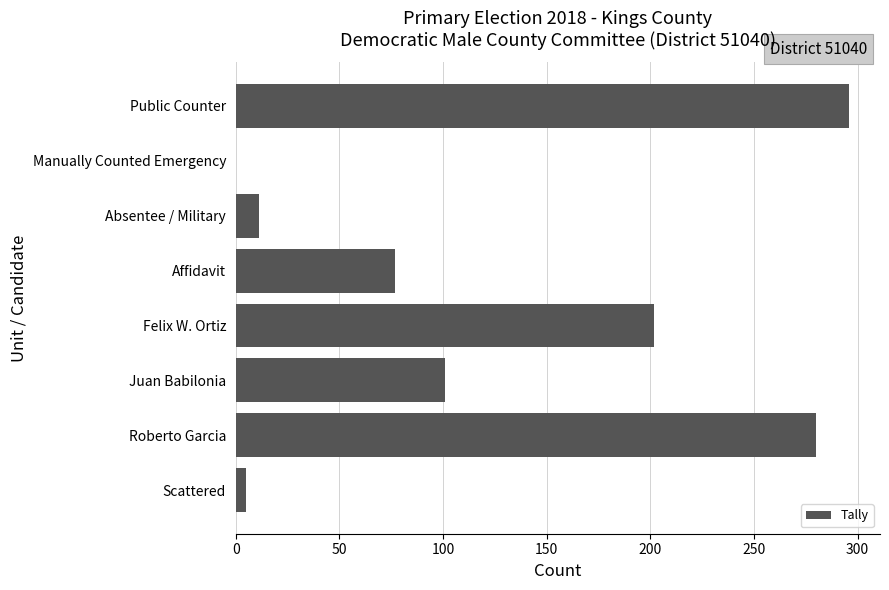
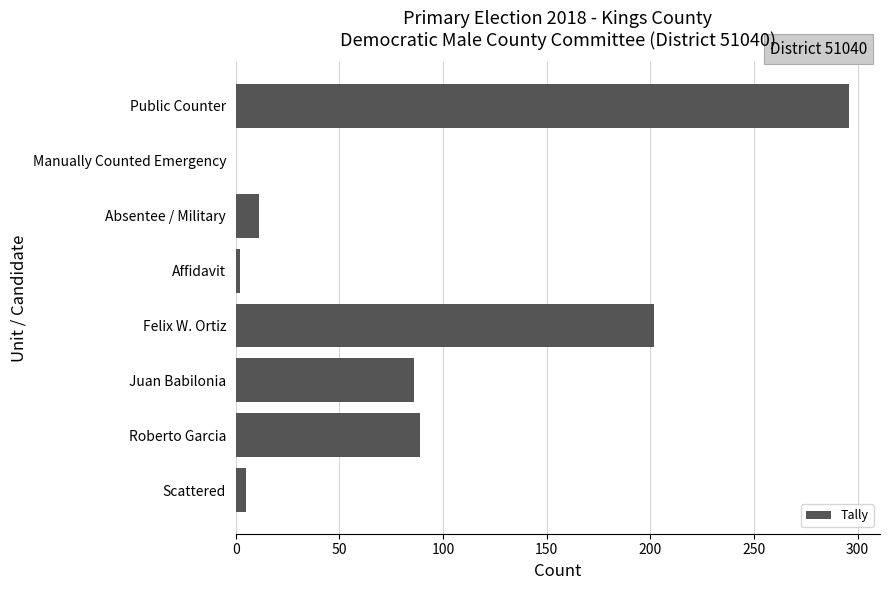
Affidavit: 77 -> 2
Juan Babilonia: 101 -> 86
Roberto Garcia: 280 -> 89
